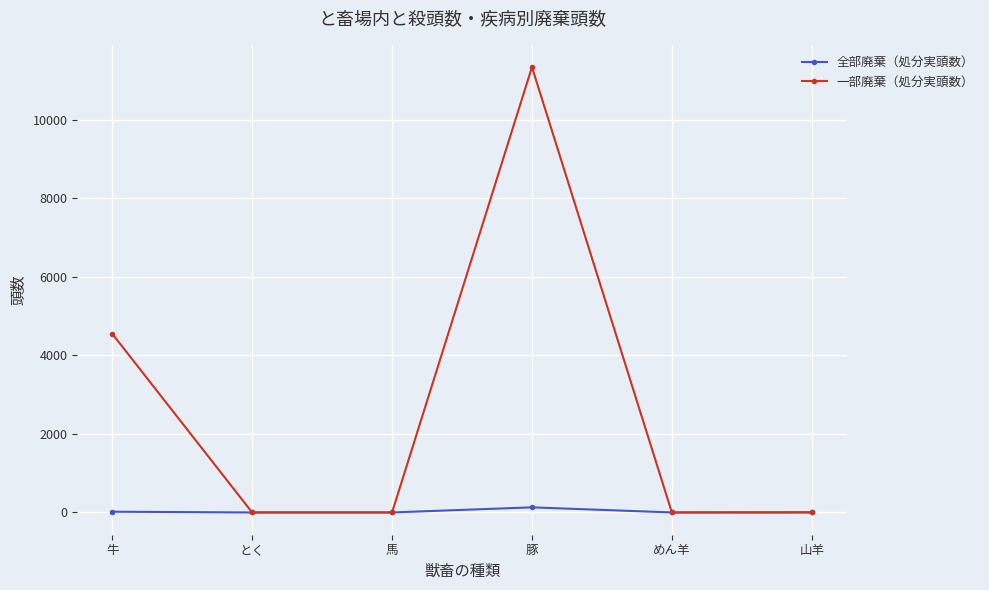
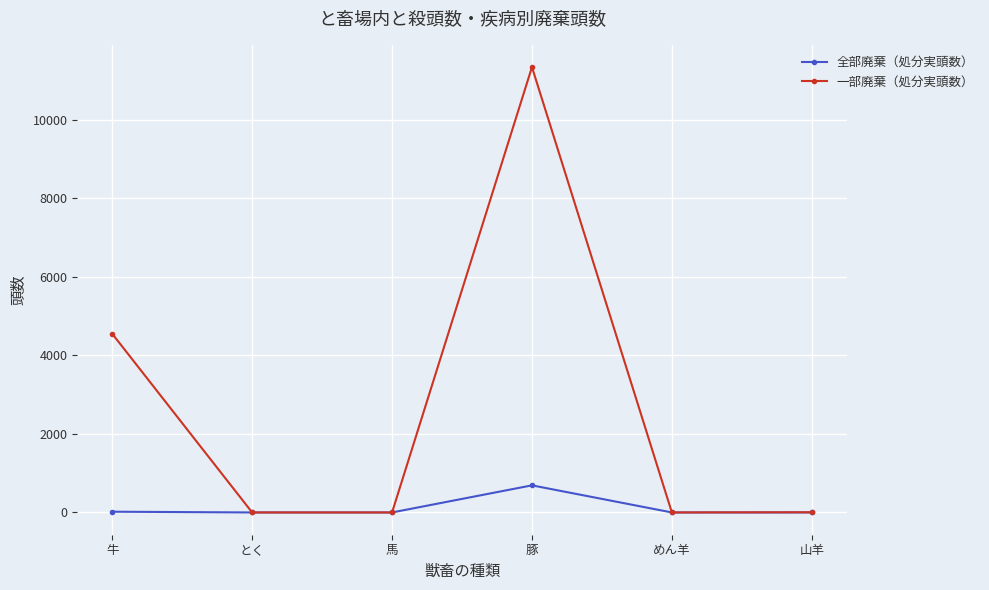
全部廃棄（処分実頭数）, 豚: 100 -> 700
